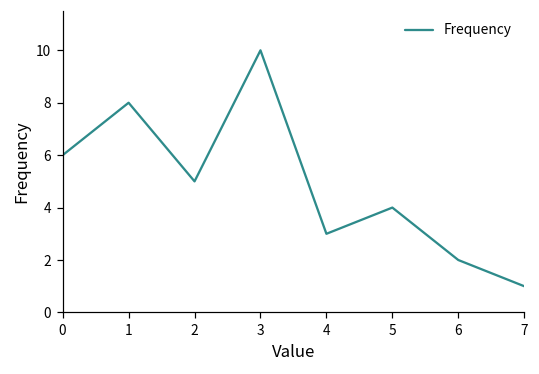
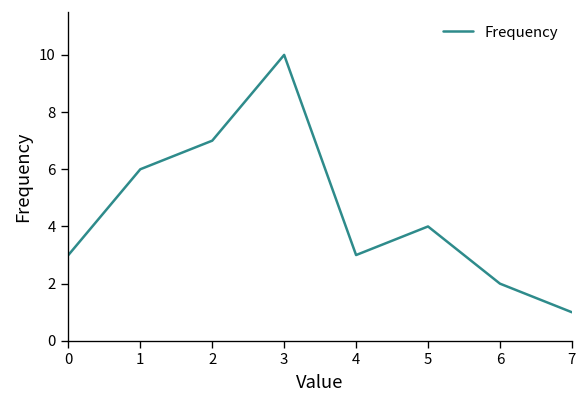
0: 6 -> 3
1: 8 -> 6
2: 5 -> 7
